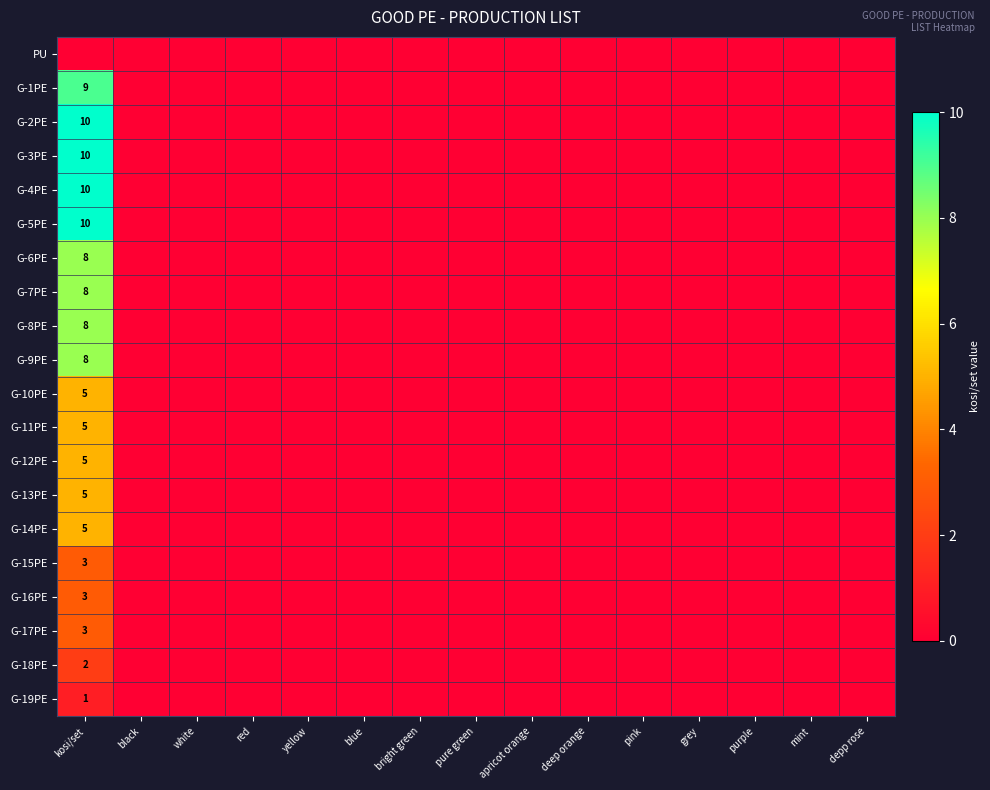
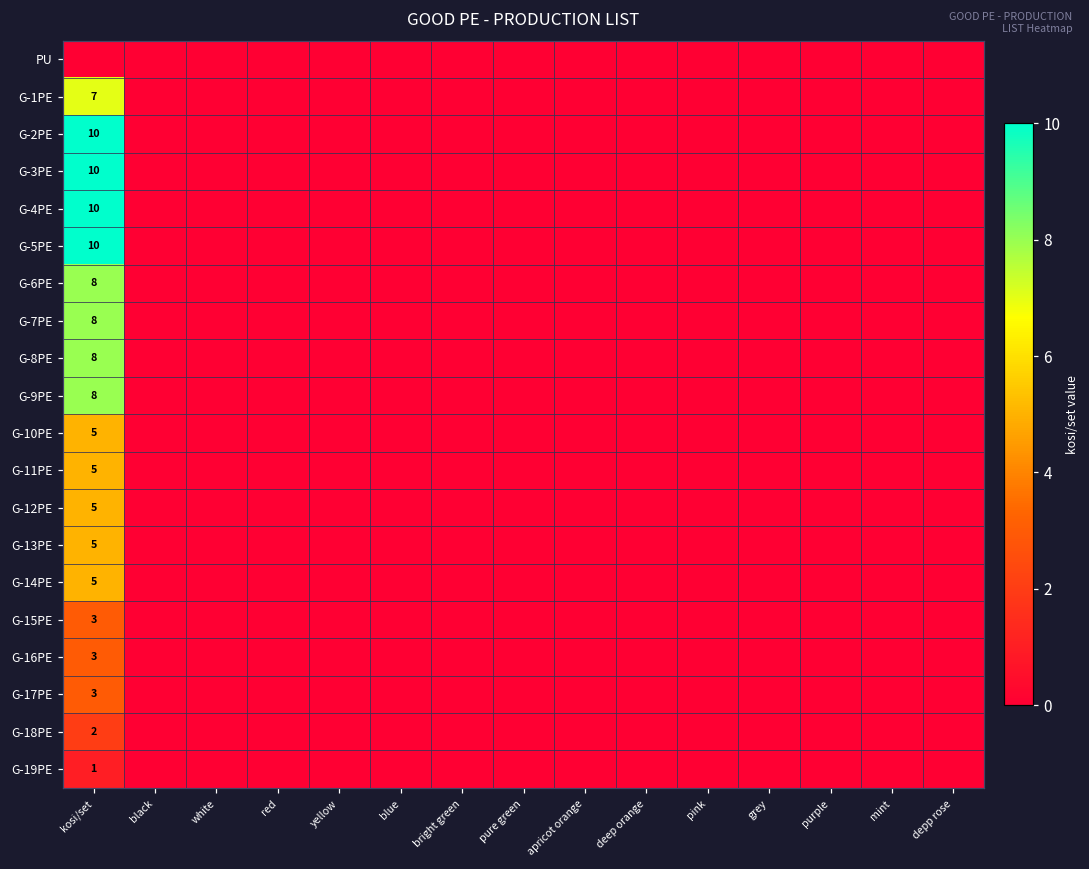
G-1PE, kosi/set: 9 -> 7
